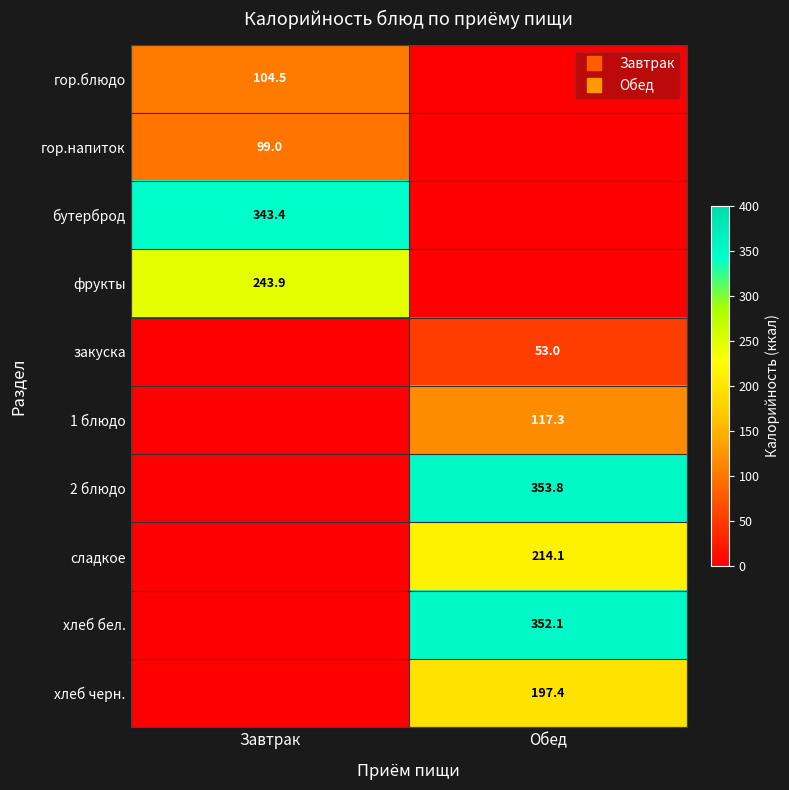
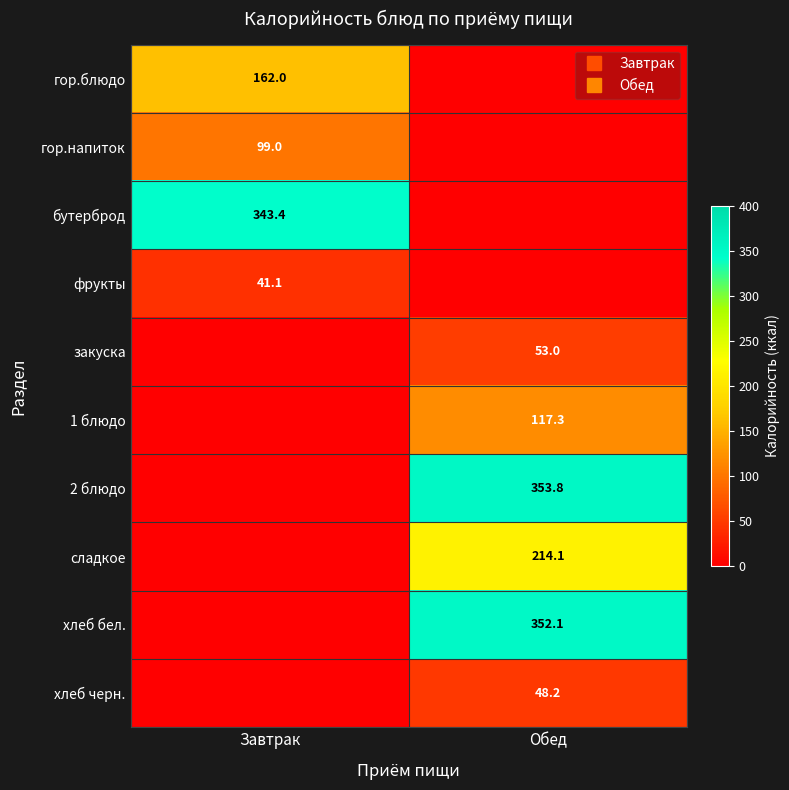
гор.блюдо, Завтрак: 104.5 -> 162.0
фрукты, Завтрак: 243.9 -> 41.1
хлеб черн., Обед: 197.4 -> 48.2
